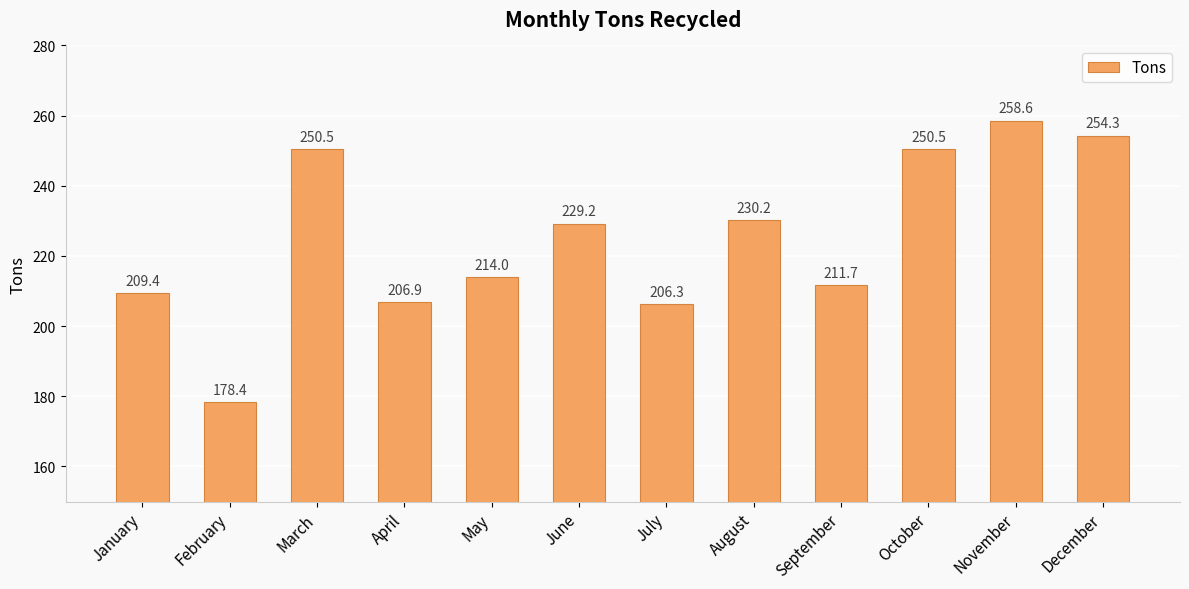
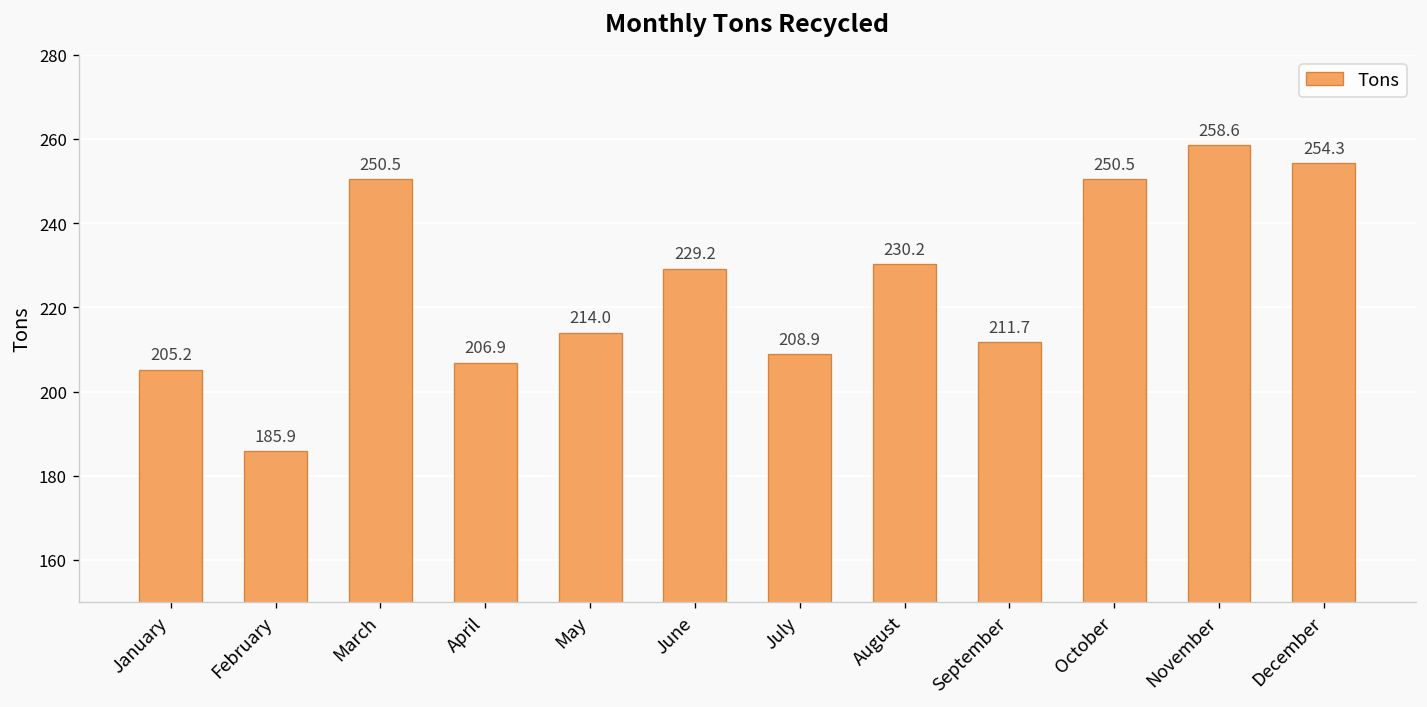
January: 209.4 -> 205.2
February: 178.4 -> 185.9
July: 206.3 -> 208.9
